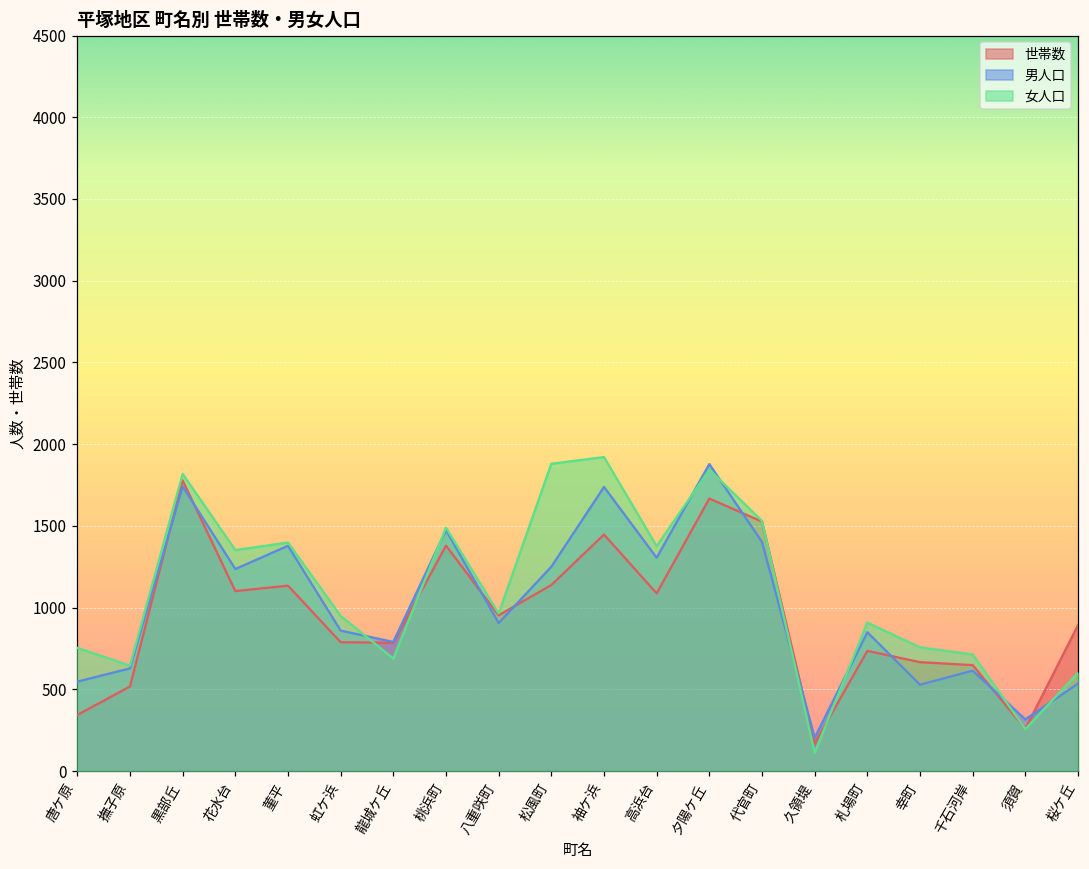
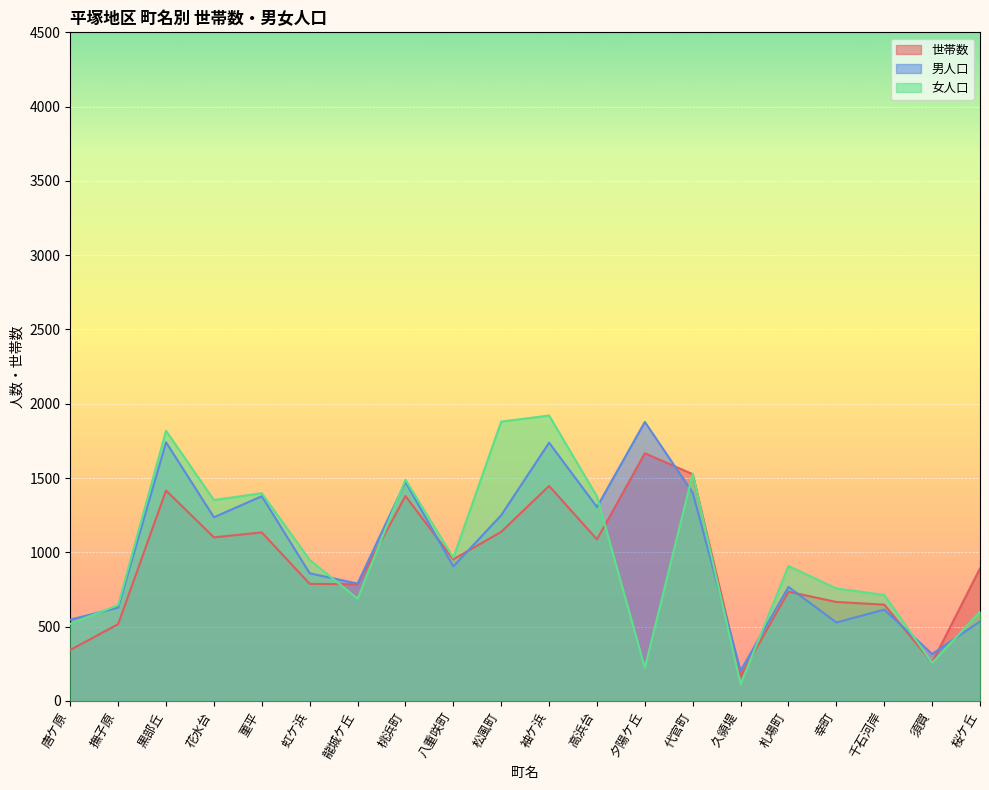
女人口, 唐ケ原: 750 -> 520
世帯数, 黒部丘: 1780 -> 1420
女人口, 夕陽ケ丘: 1840 -> 220
男人口, 札場町: 850 -> 770
